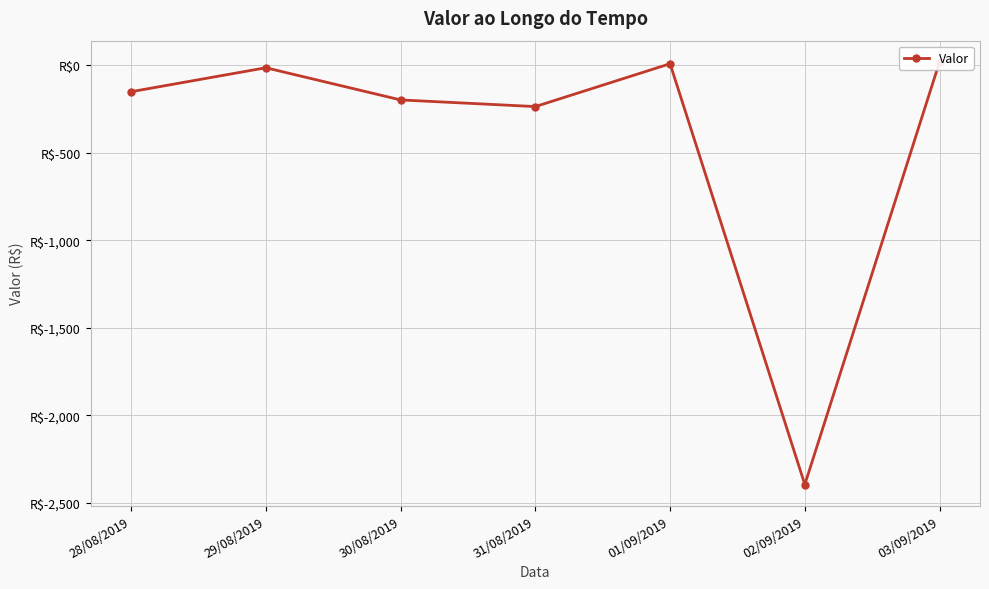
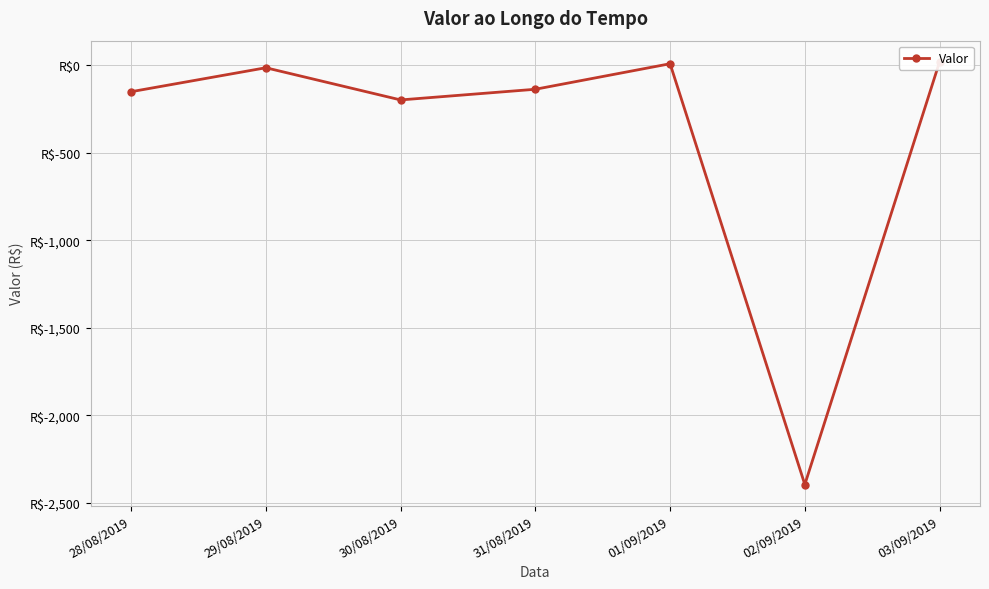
31/08/2019: R$-240 -> R$-140
